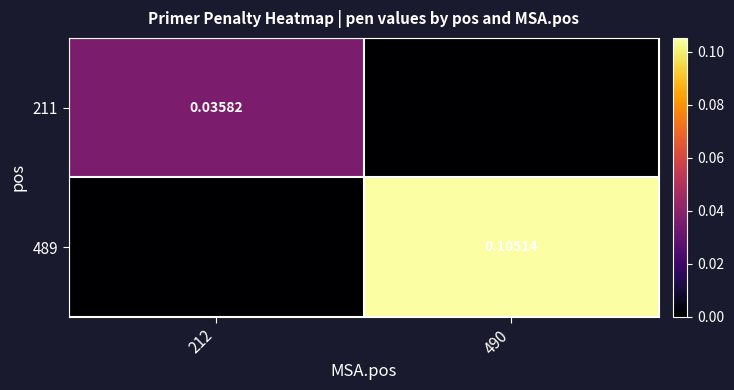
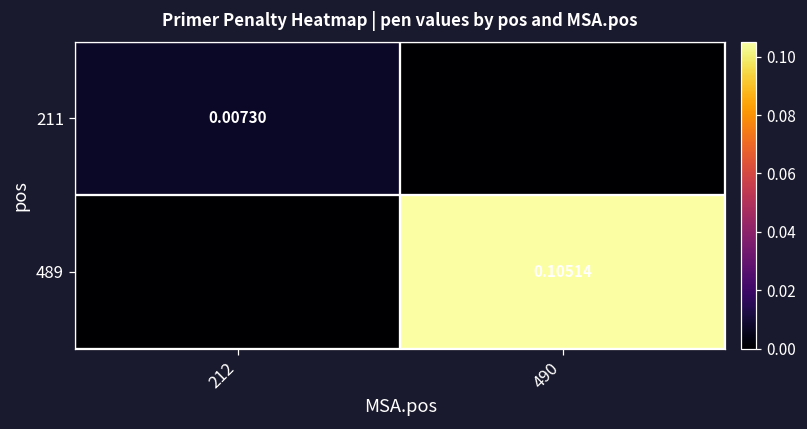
211, 212: 0.03582 -> 0.00730
